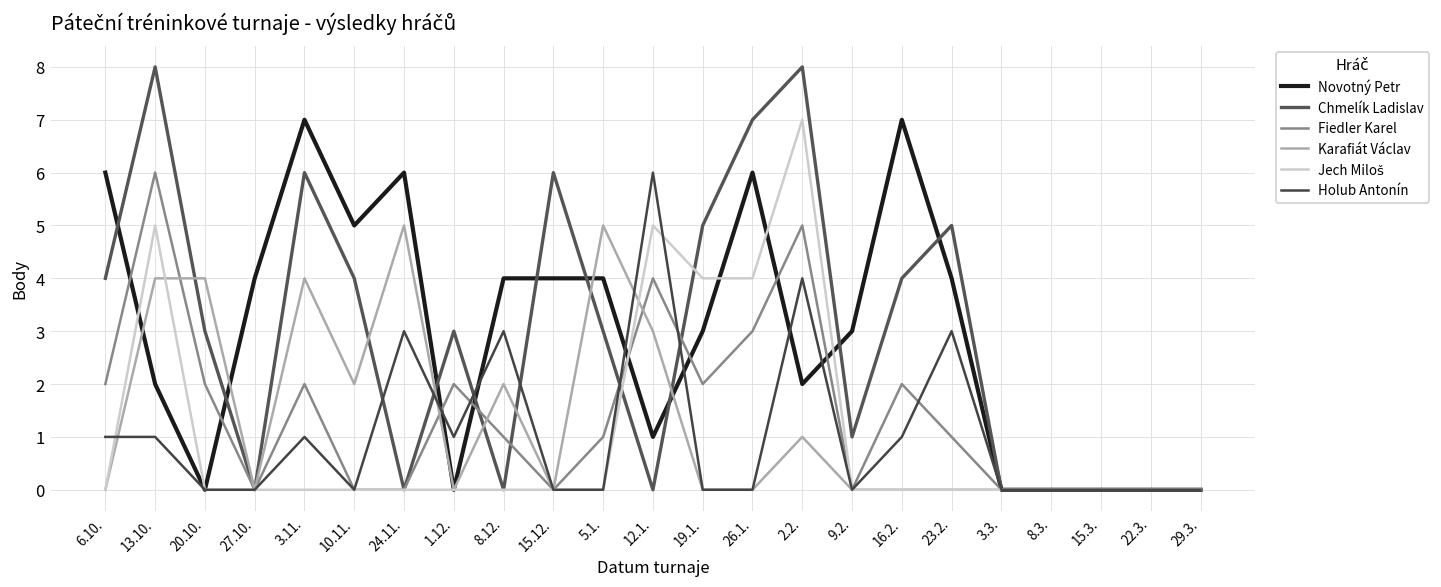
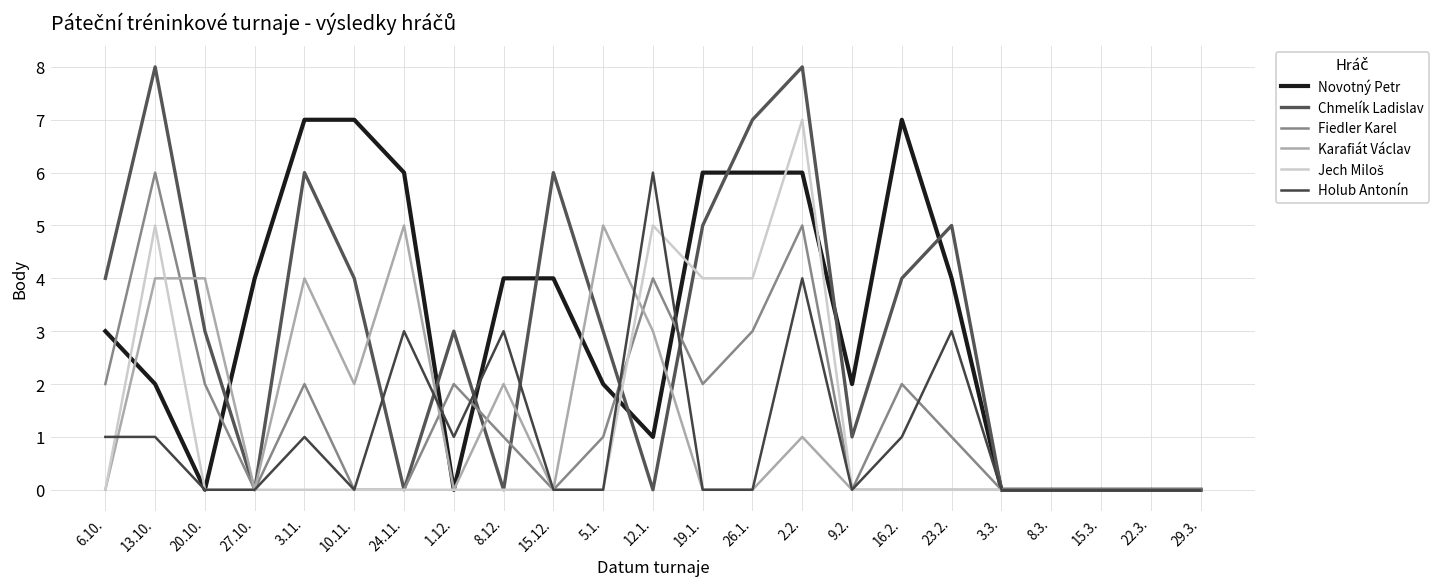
Novotný Petr, 6.10.: 6 -> 3
Novotný Petr, 10.11.: 5 -> 7
Novotný Petr, 5.1.: 4 -> 2
Novotný Petr, 19.1.: 3 -> 6
Novotný Petr, 2.2.: 2 -> 6
Novotný Petr, 9.2.: 3 -> 2
